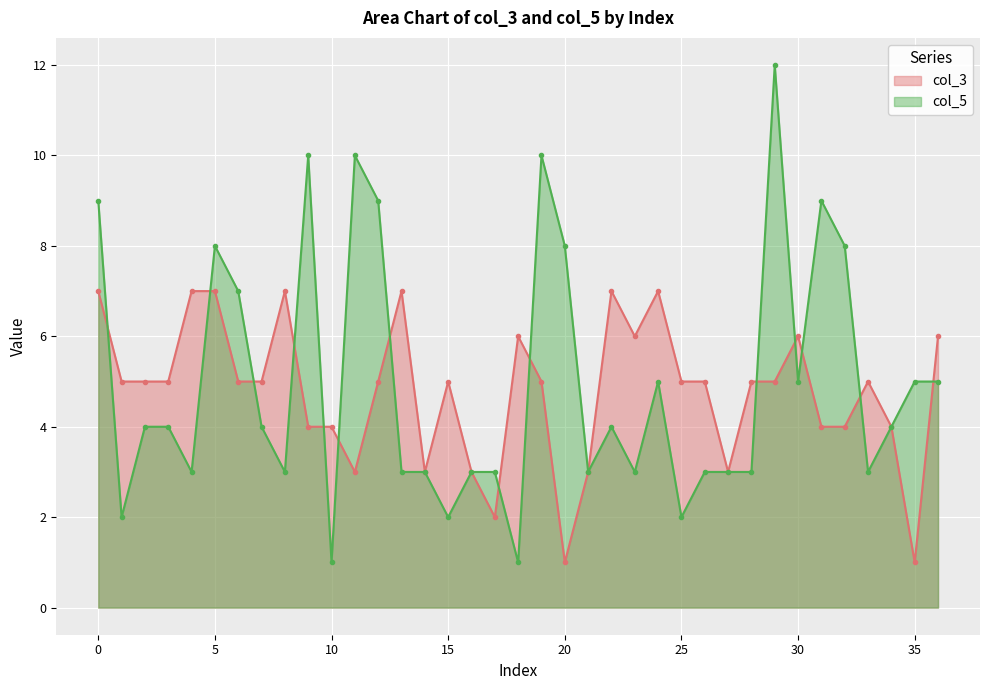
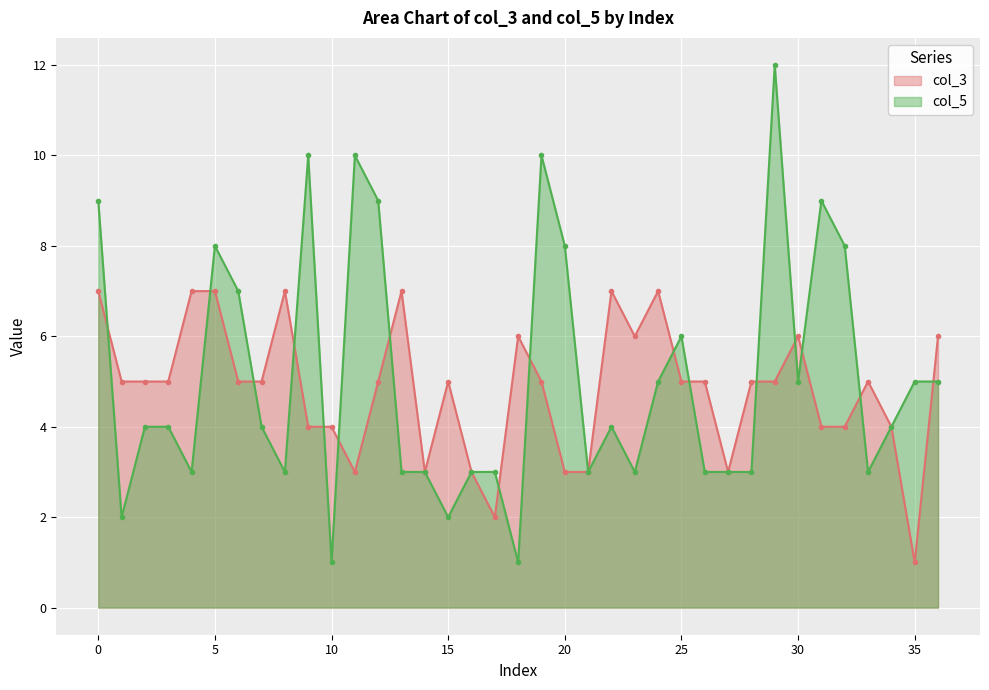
col_3, 20: 1 -> 3
col_5, 25: 2 -> 6
